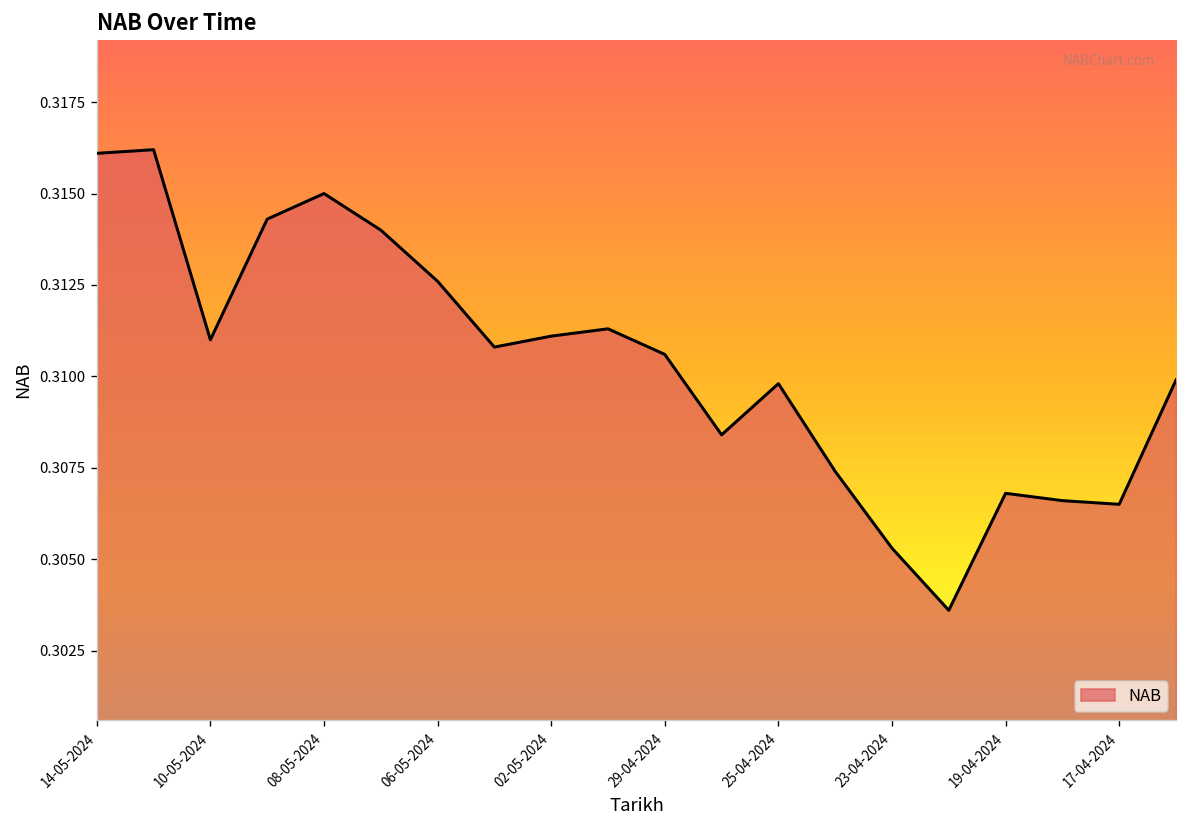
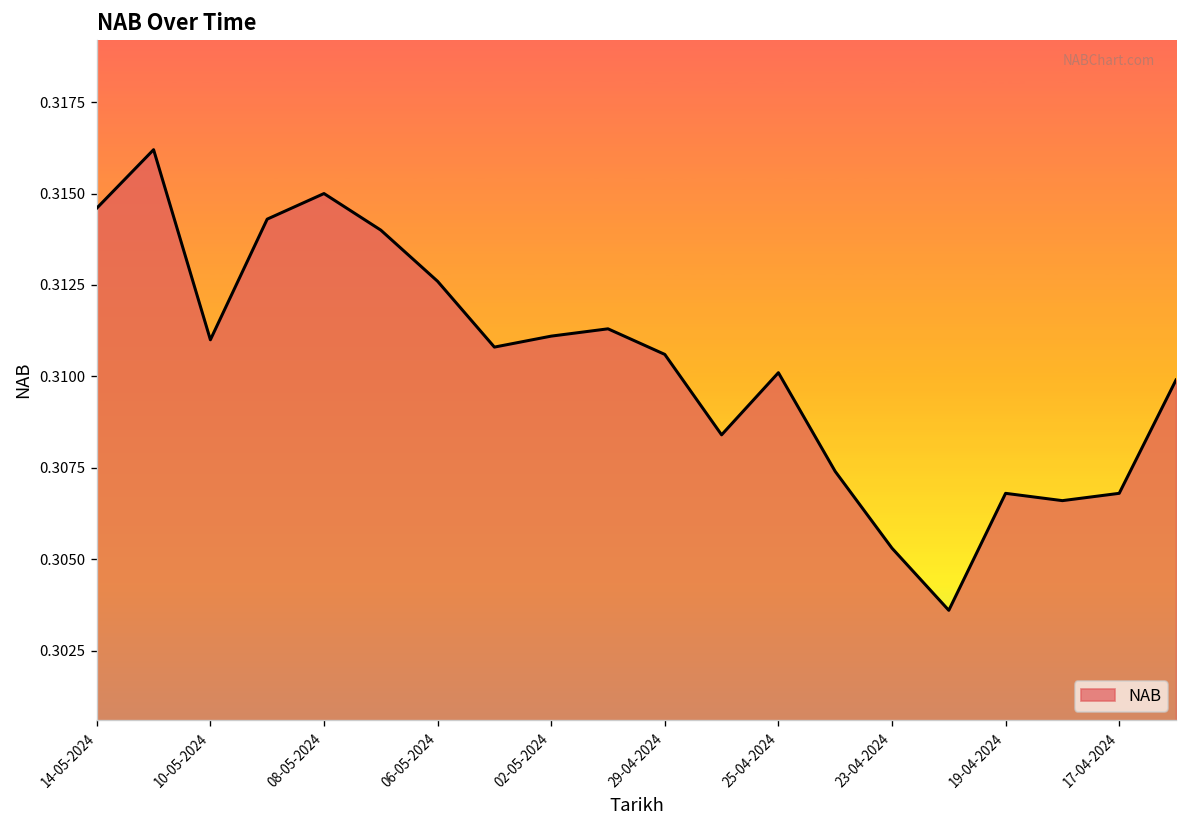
14-05-2024: 0.3161 -> 0.3146
25-04-2024: 0.3098 -> 0.3101
17-04-2024: 0.3065 -> 0.3068
